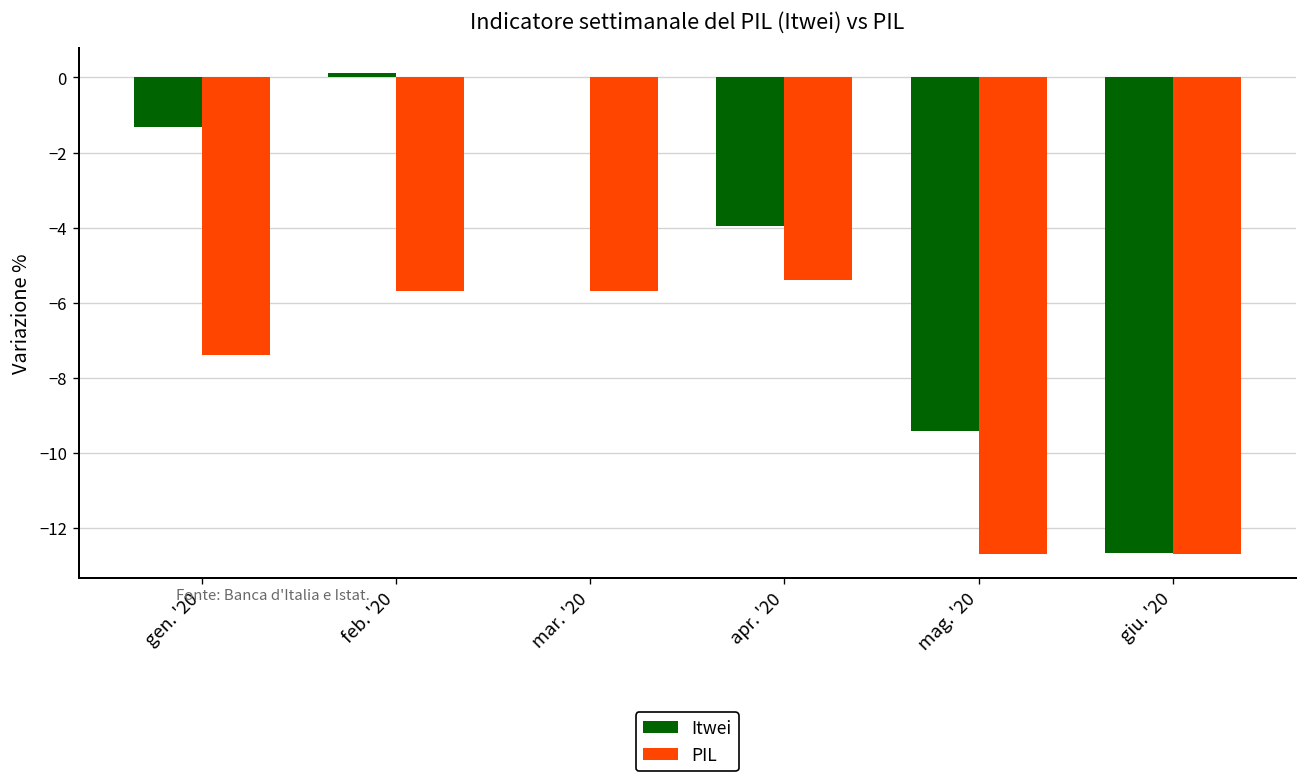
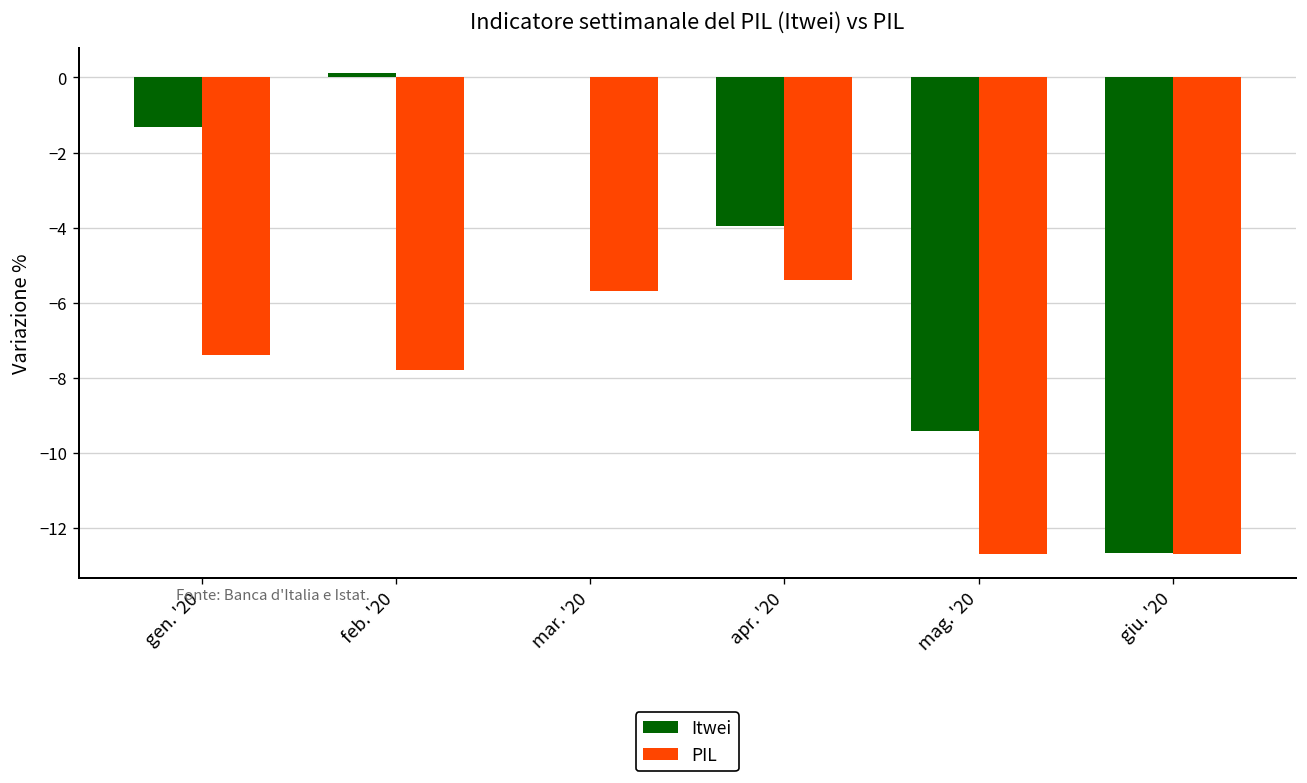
PIL, feb. '20: -5.7 -> -7.8
